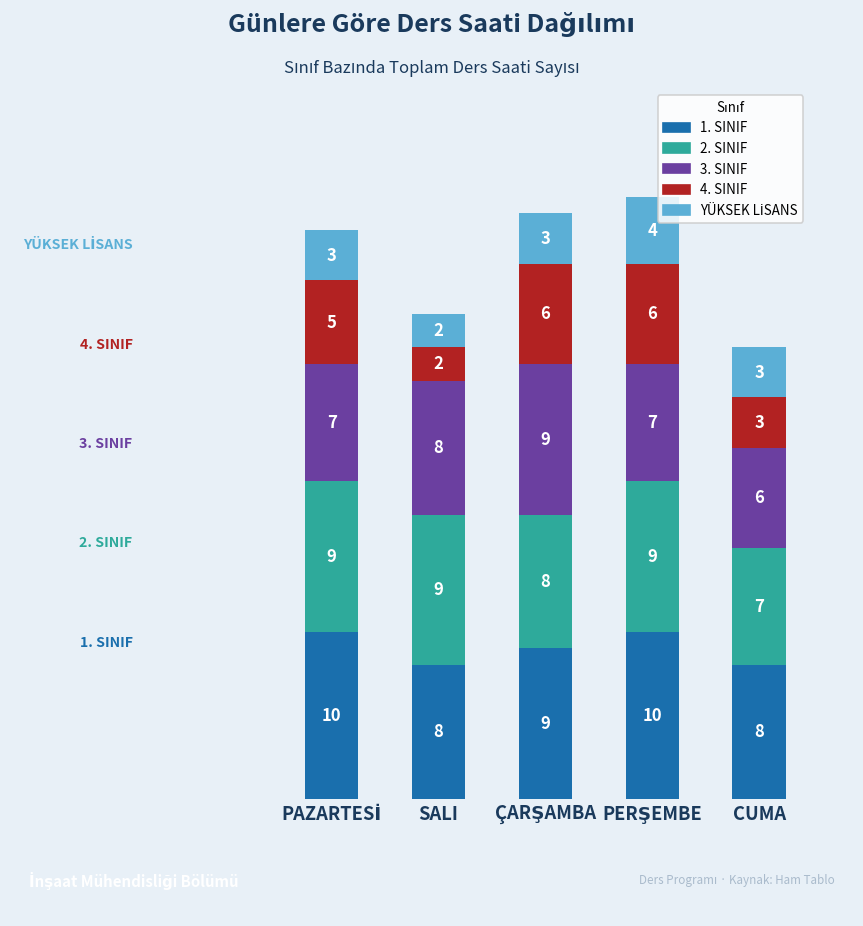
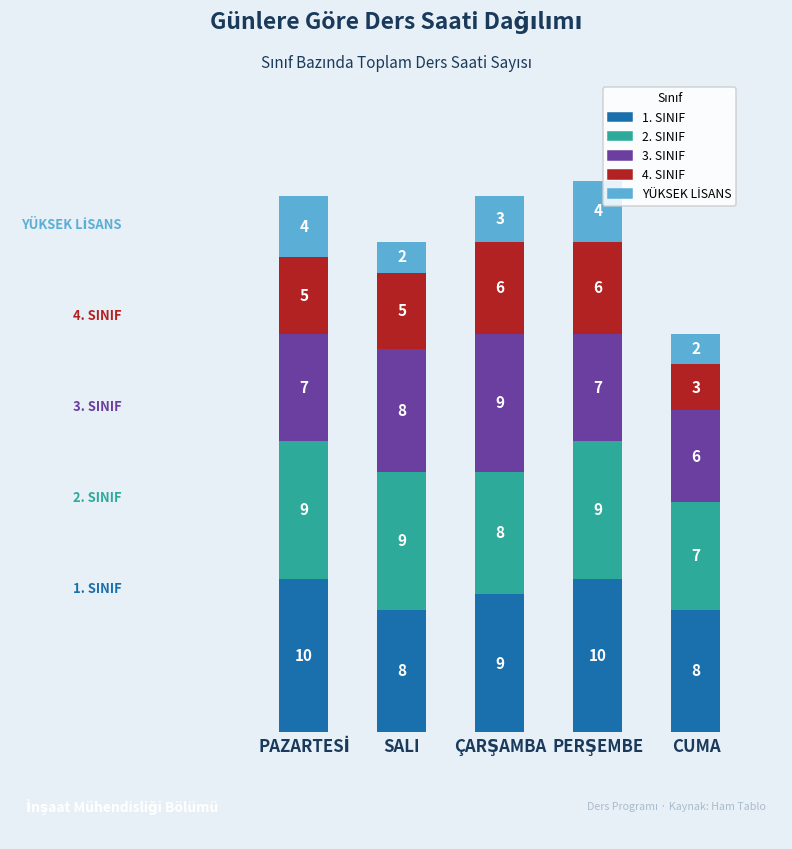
YÜKSEK LİSANS, PAZARTESİ: 3 -> 4
4. SINIF, SALI: 2 -> 5
YÜKSEK LİSANS, CUMA: 3 -> 2
